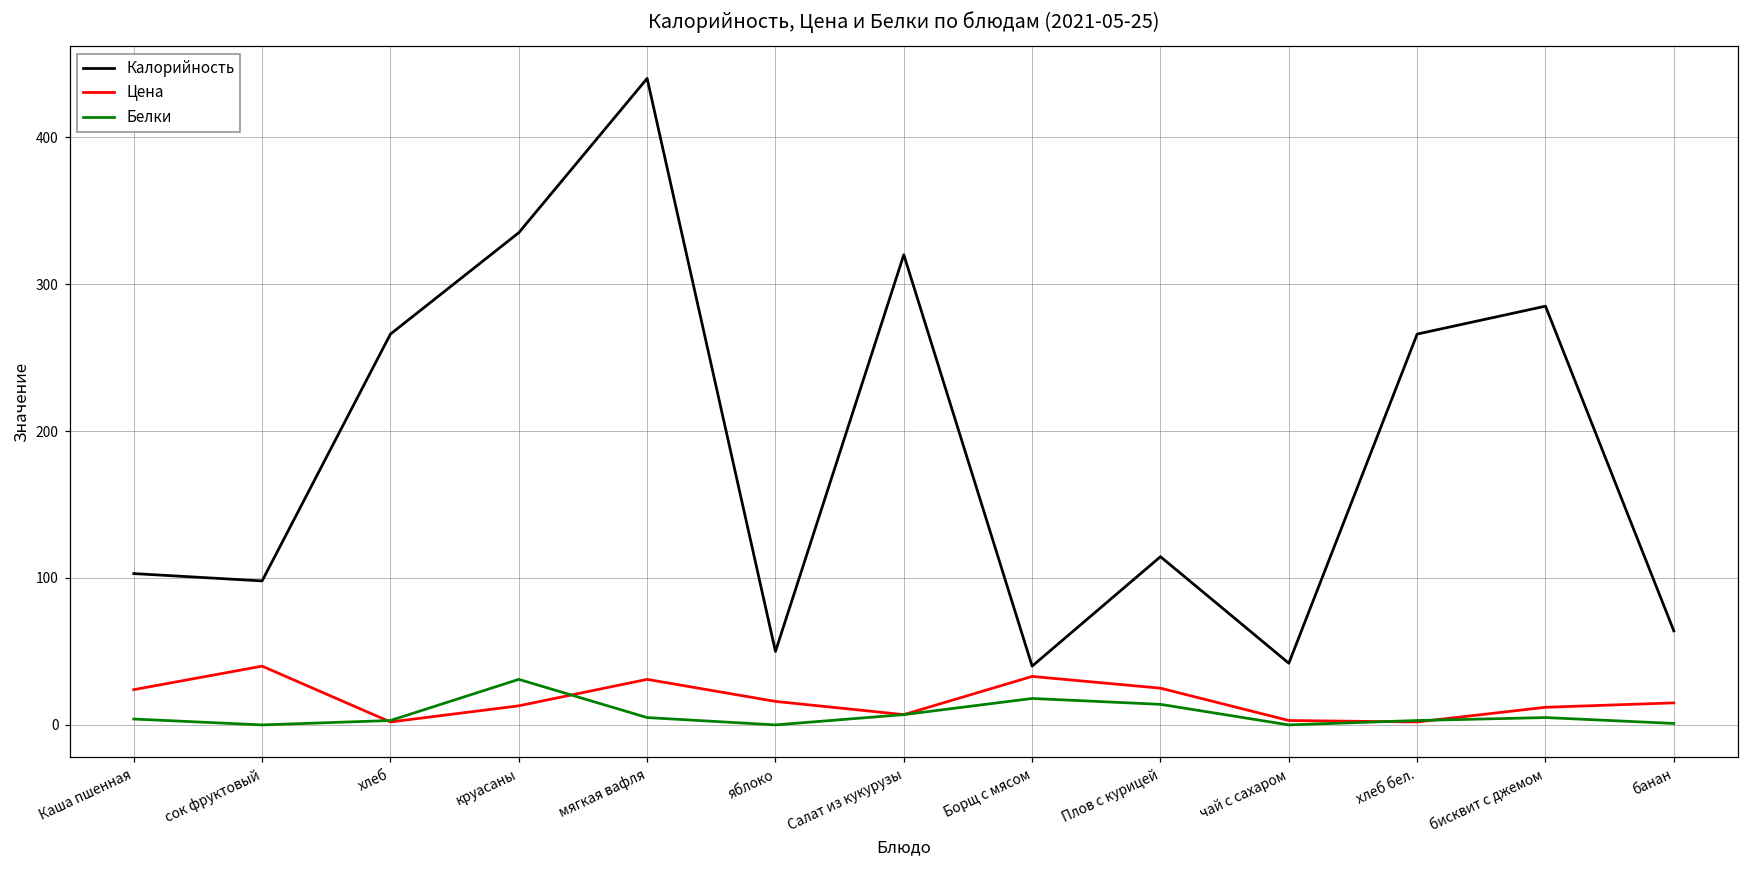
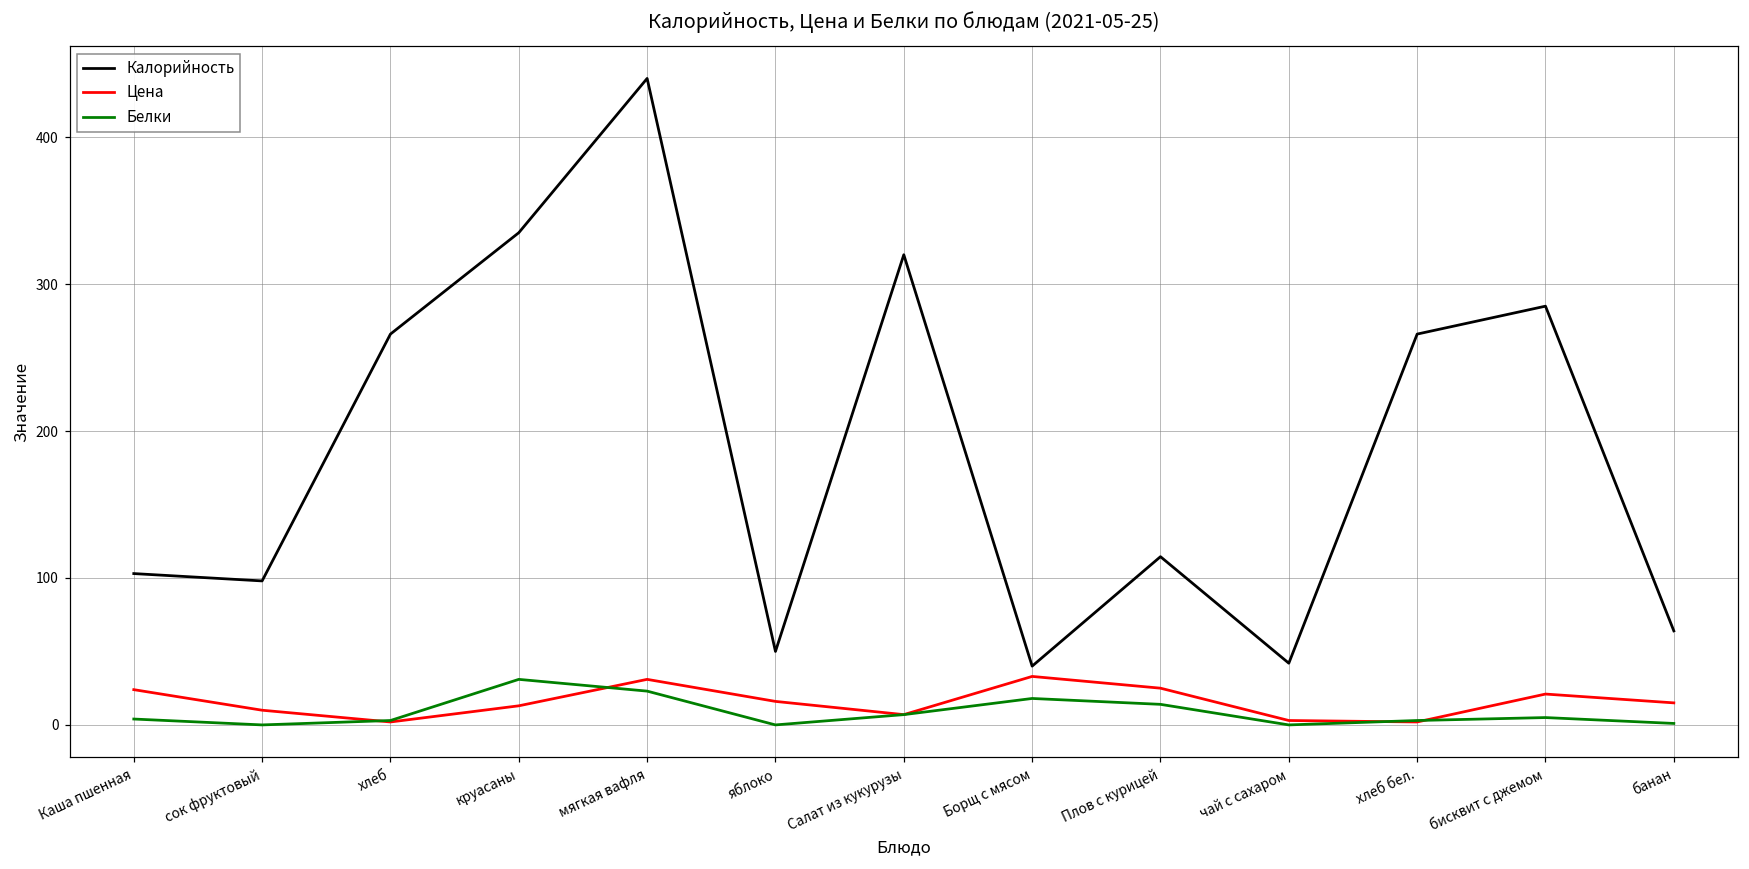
Цена, сок фруктовый: 40 -> 10
Белки, мягкая вафля: 5 -> 23
Цена, бисквит с джемом: 12 -> 21
